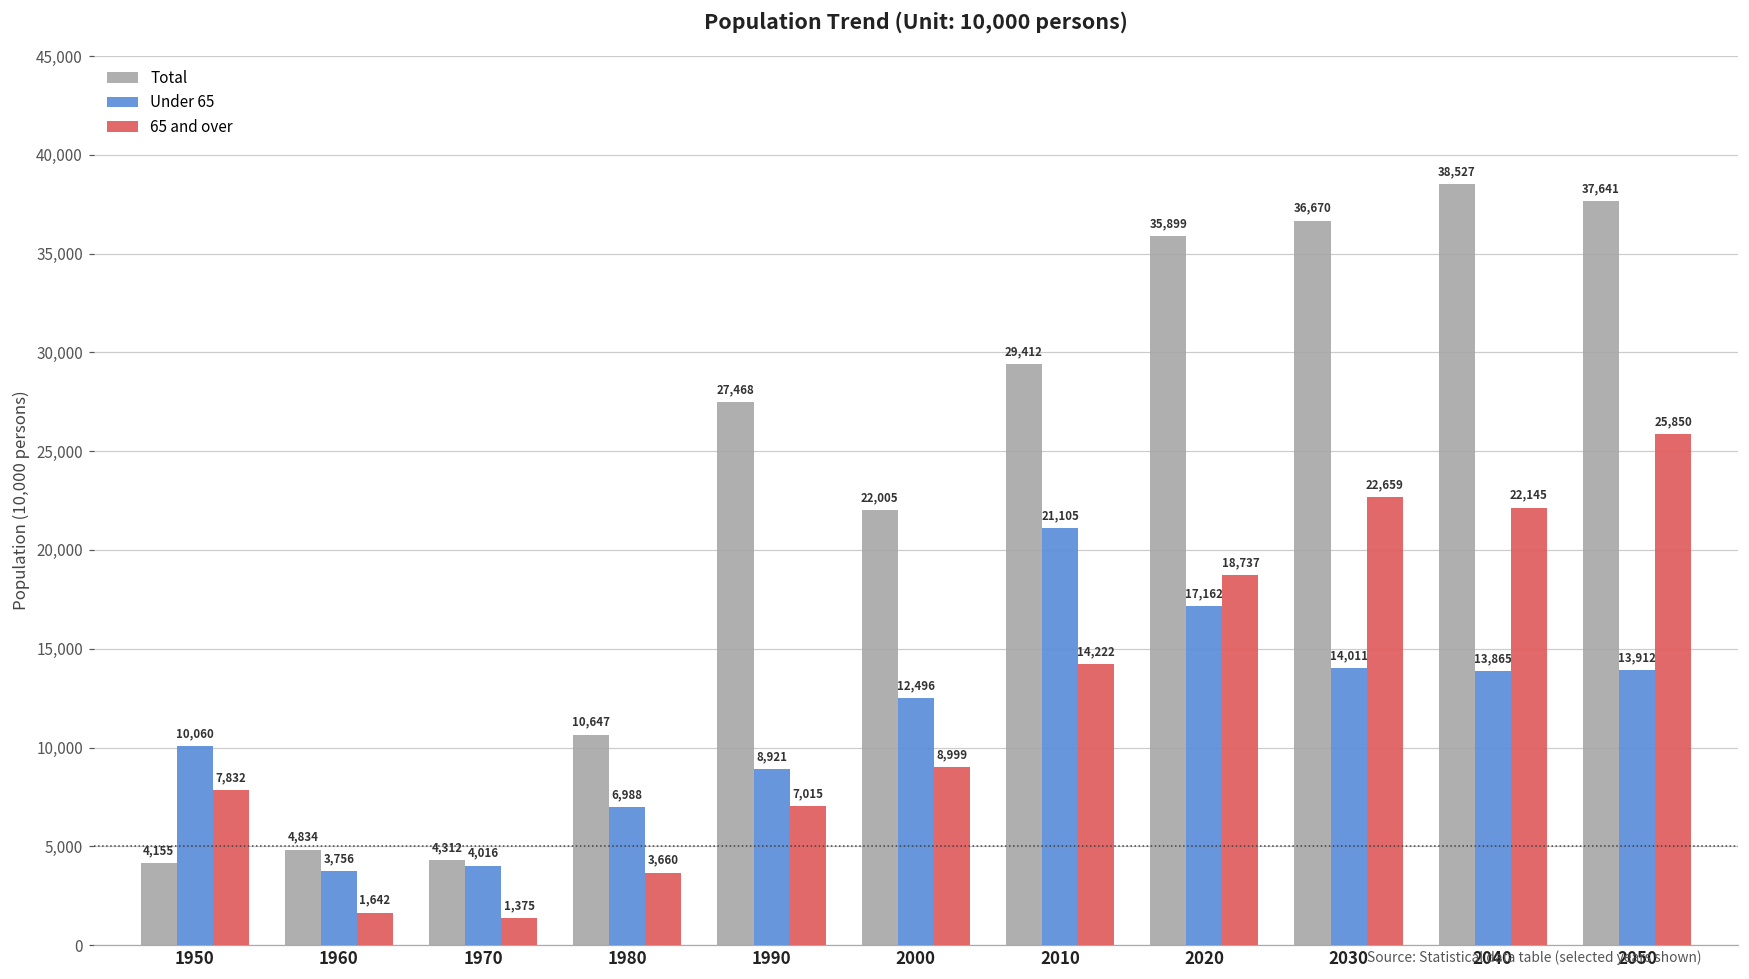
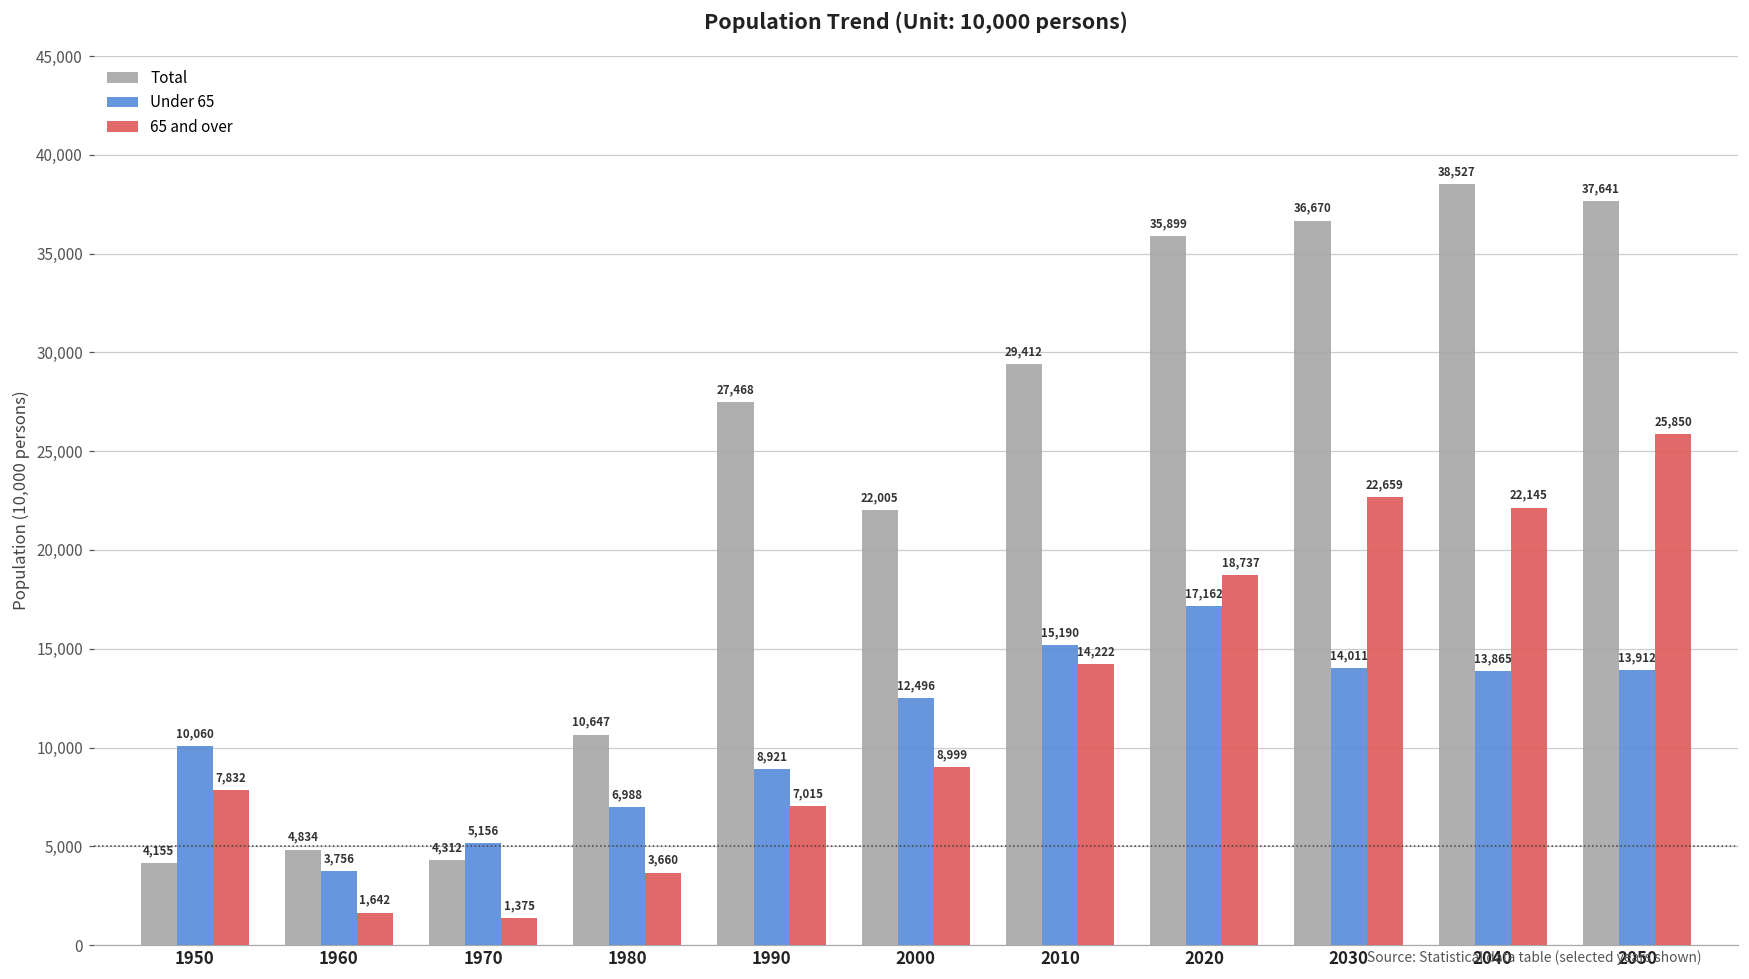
Under 65, 1970: 4,016 -> 5,156
Under 65, 2010: 21,105 -> 15,190
